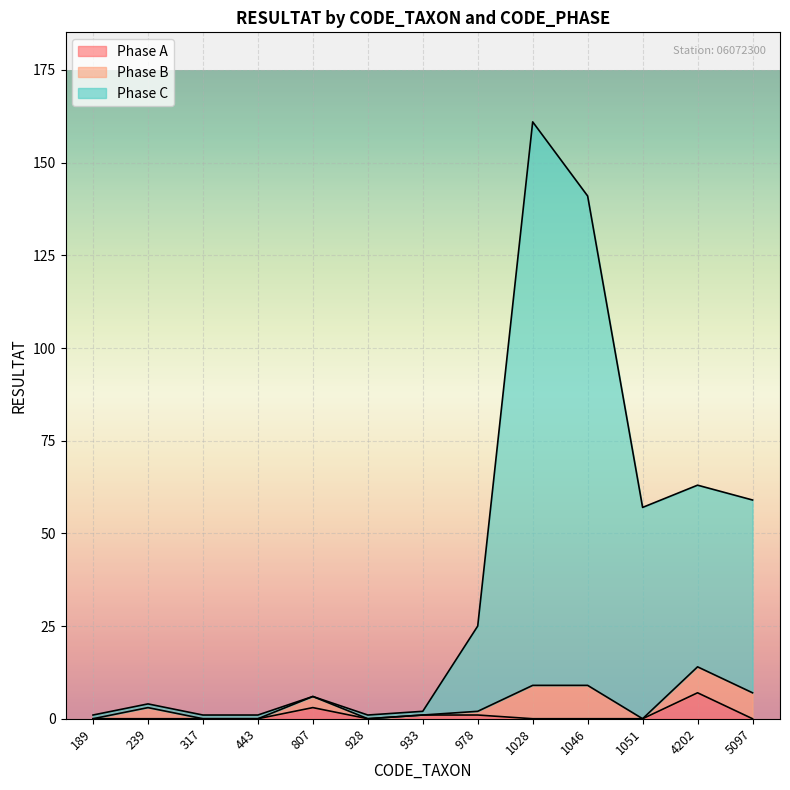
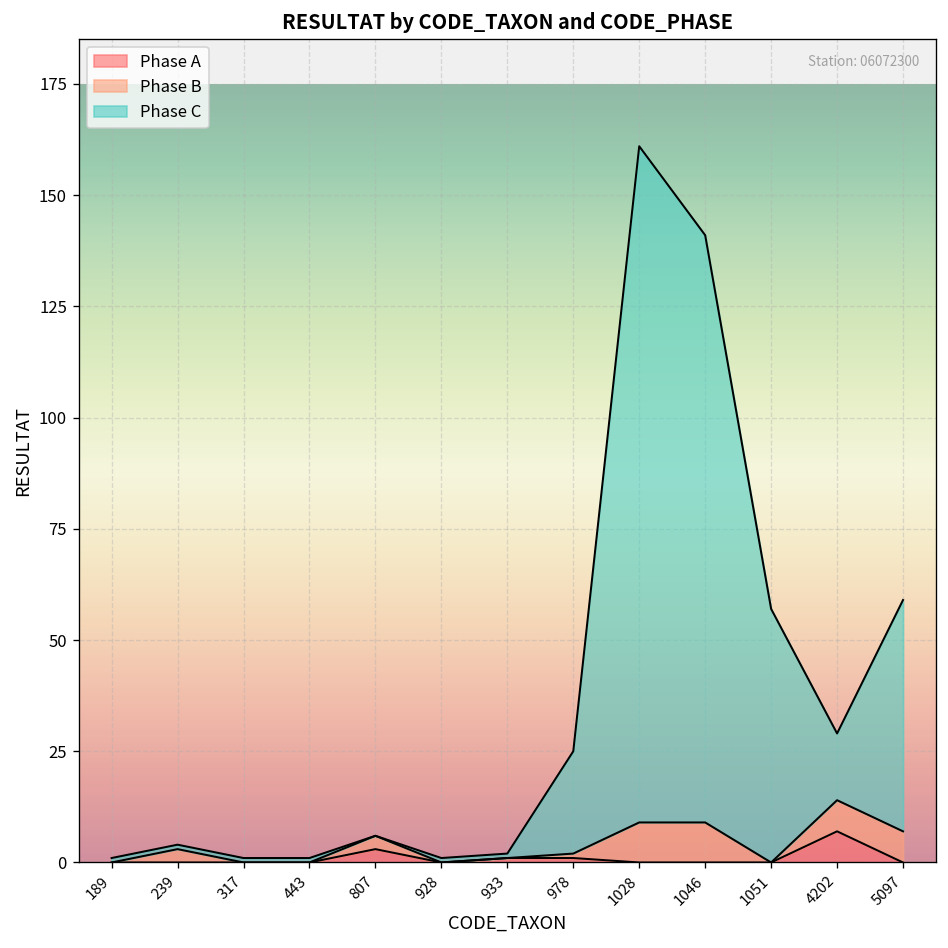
Phase C, 4202: 49 -> 15
